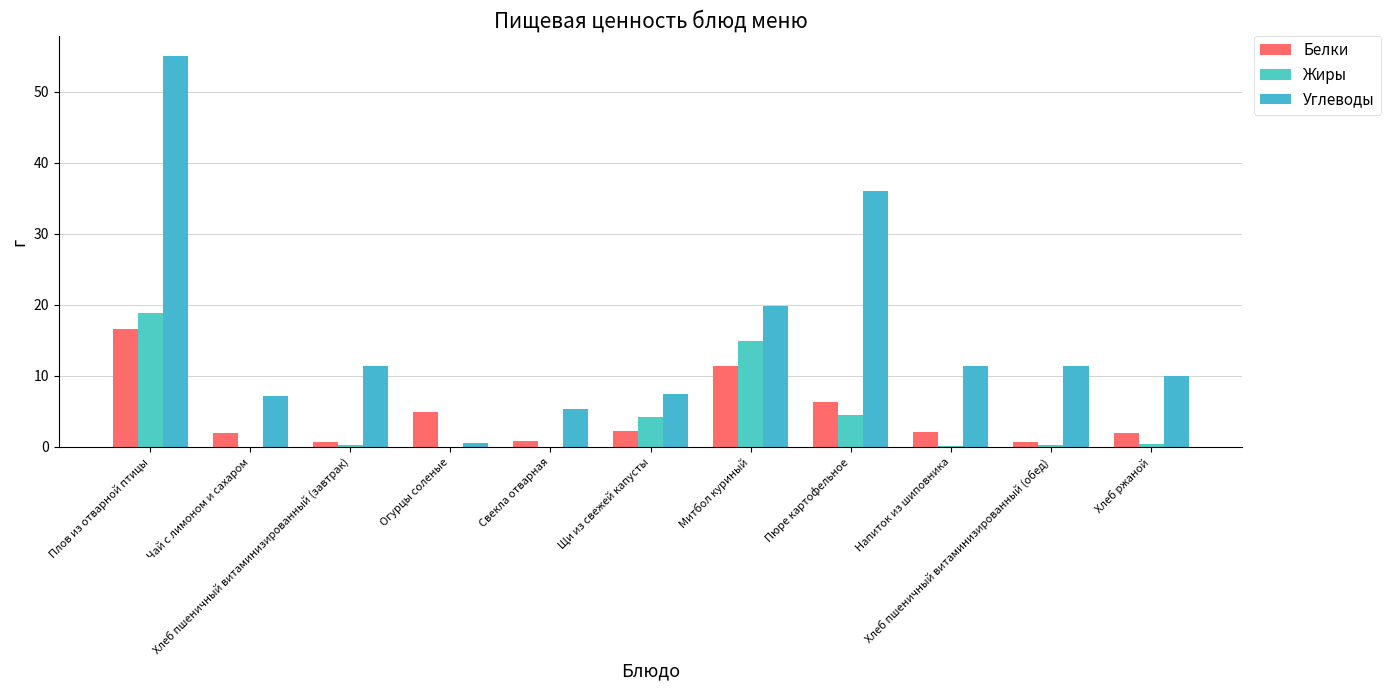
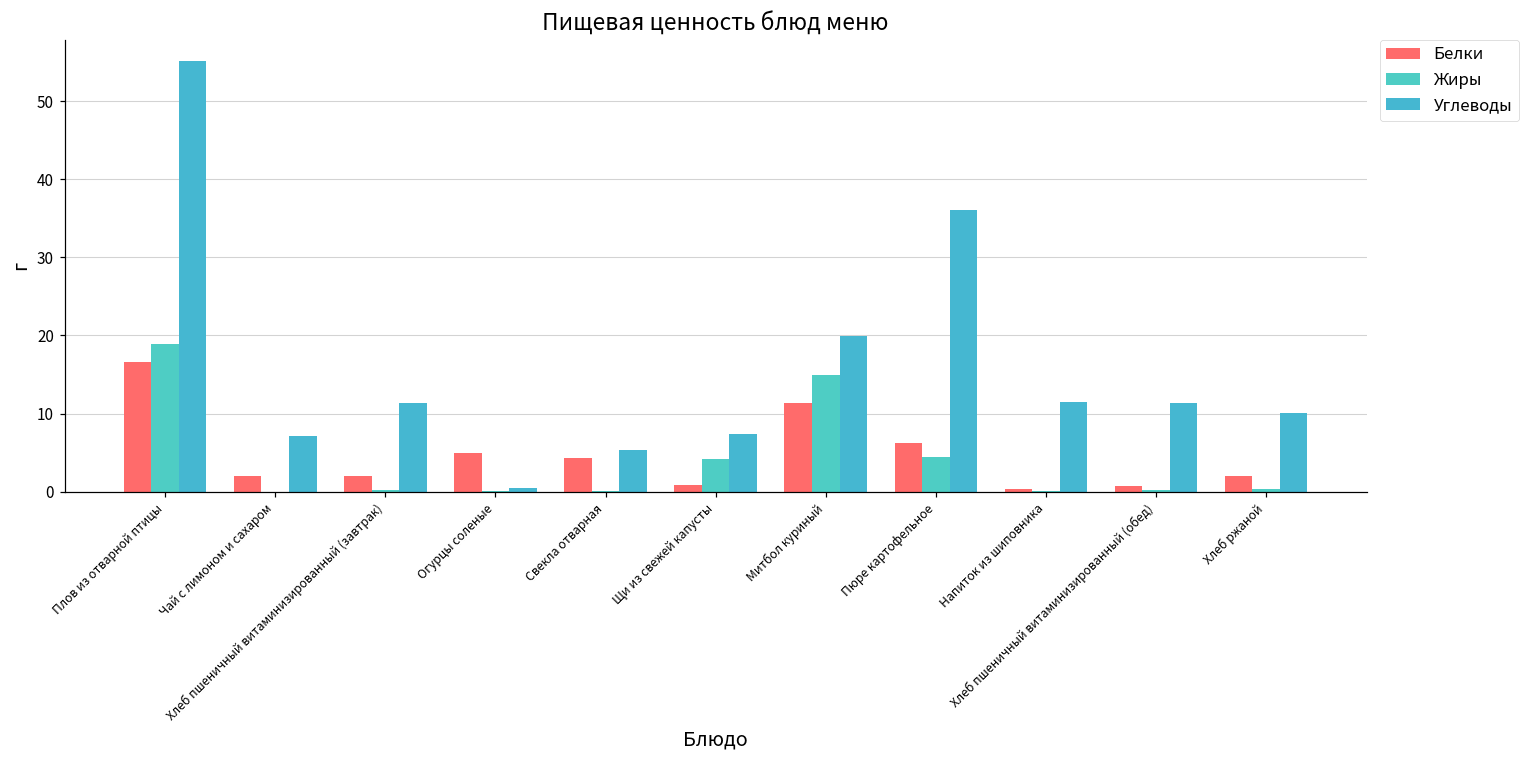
Белки, Хлеб пшеничный витаминизированный (завтрак): 1 -> 2
Белки, Свекла отварная: 1 -> 4
Белки, Щи из свежей капусты: 2 -> 1
Белки, Напиток из шиповника: 2 -> 0
